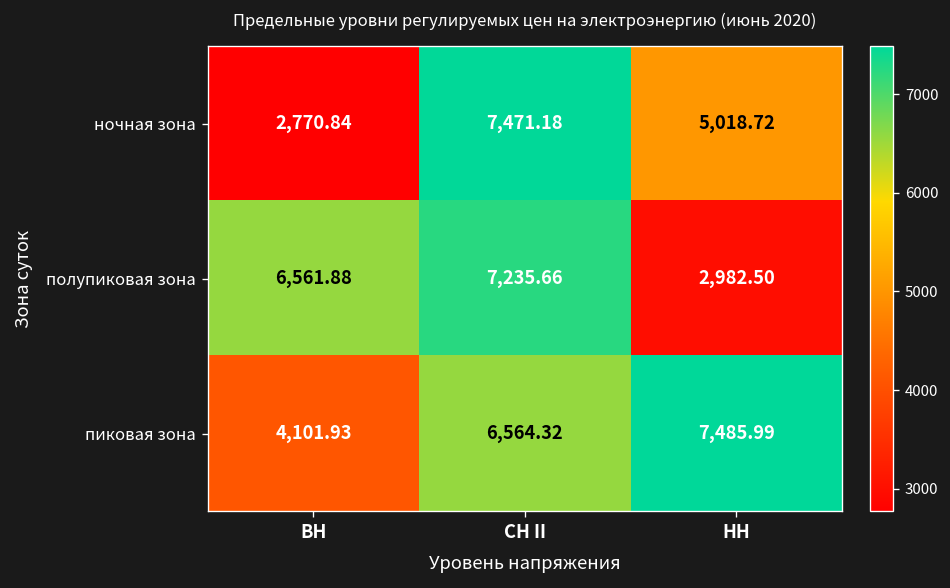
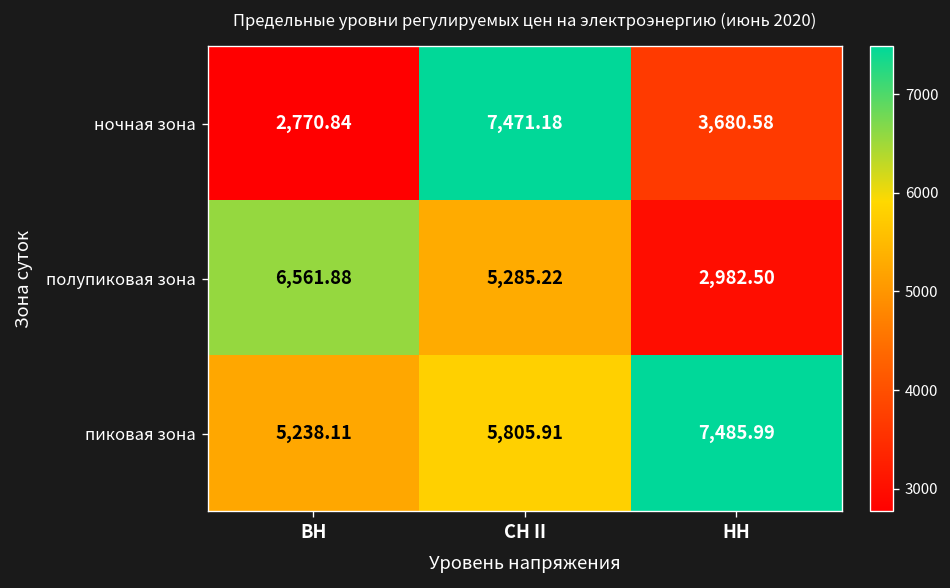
ночная зона, НН: 5,018.72 -> 3,680.58
полупиковая зона, СН II: 7,235.66 -> 5,285.22
пиковая зона, ВН: 4,101.93 -> 5,238.11
пиковая зона, СН II: 6,564.32 -> 5,805.91
